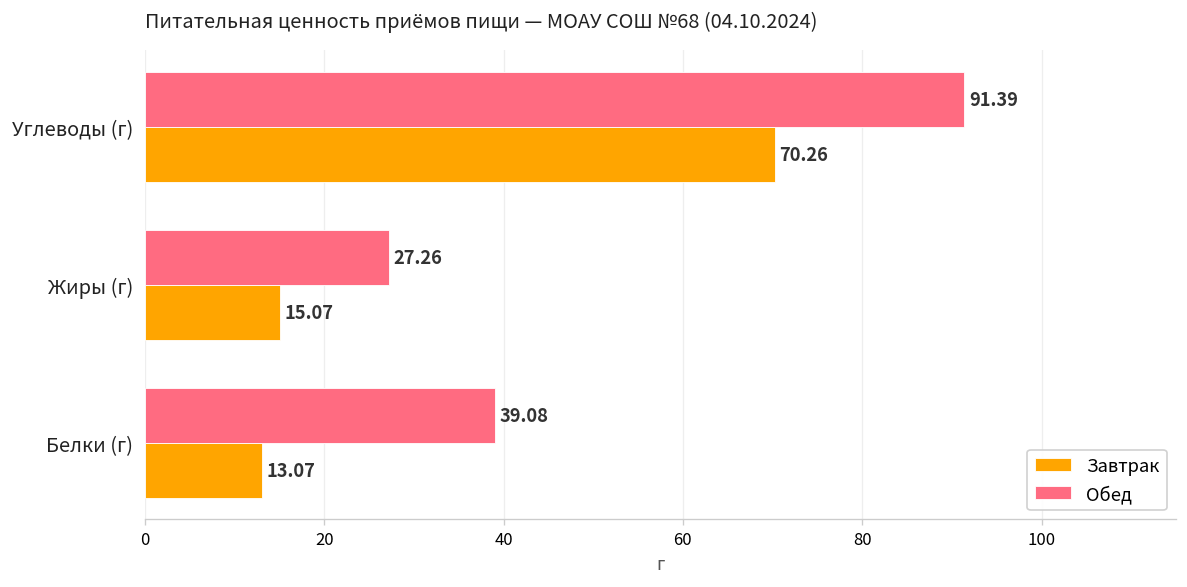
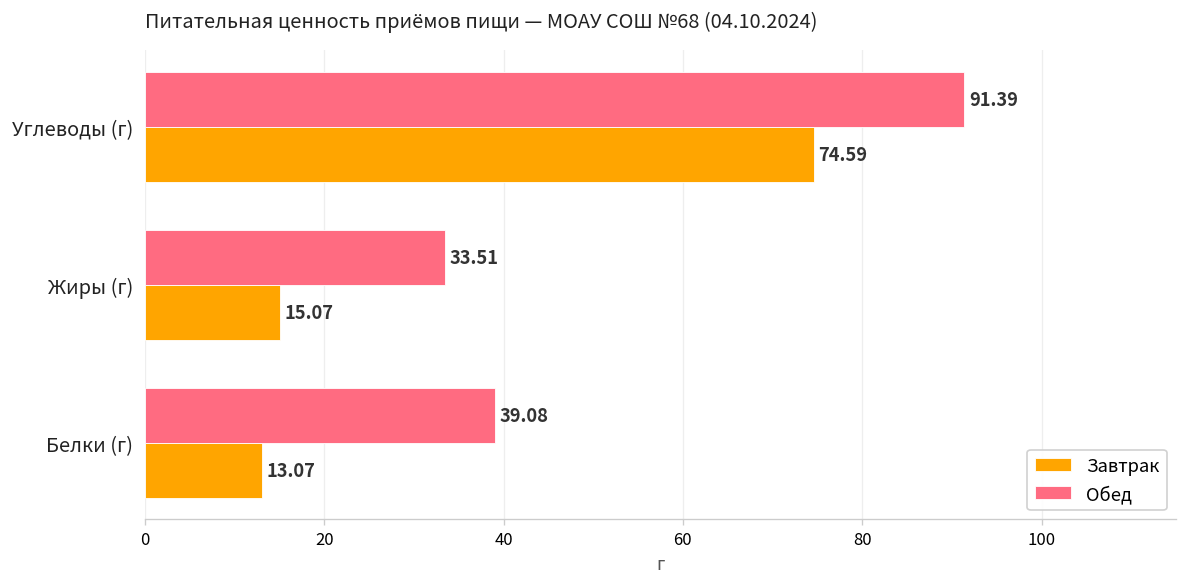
Завтрак, Углеводы (г): 70.26 -> 74.59
Обед, Жиры (г): 27.26 -> 33.51
